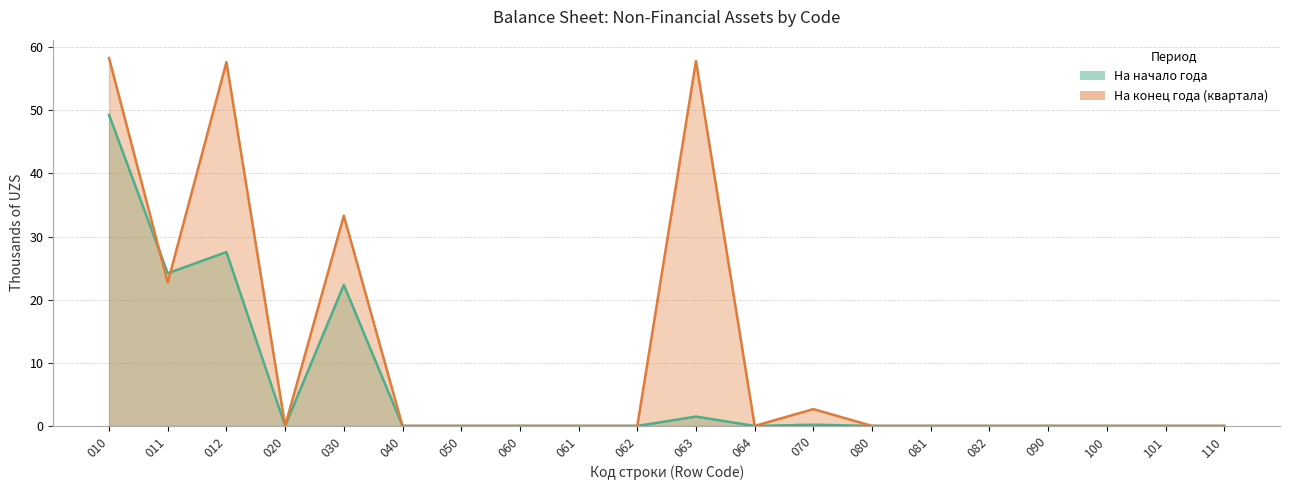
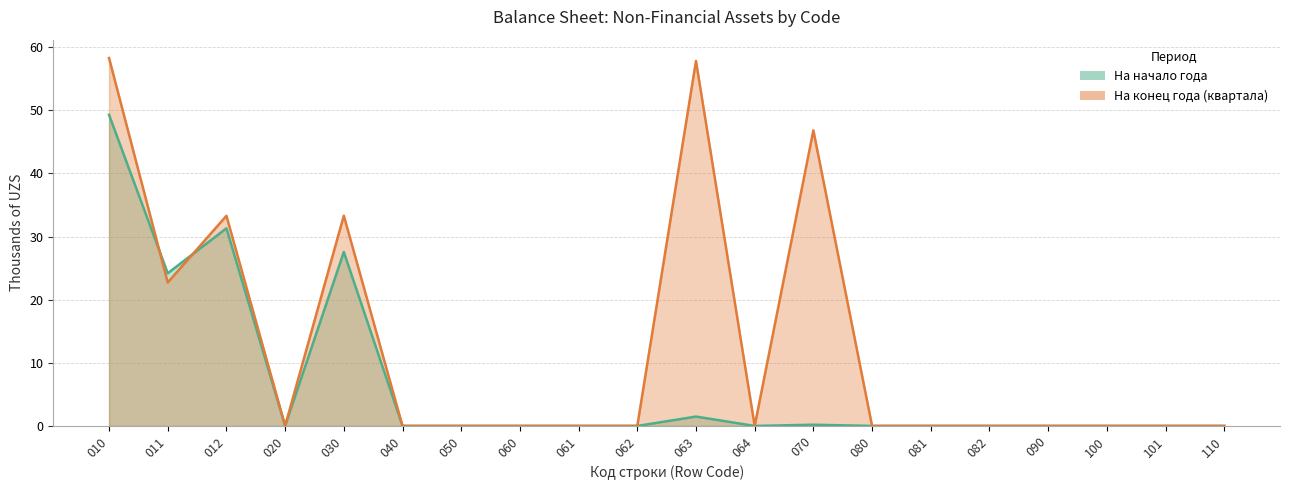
На начало года, 012: 28 -> 31
На конец года (квартала), 012: 58 -> 33
На начало года, 030: 22 -> 28
На конец года (квартала), 070: 3 -> 47
